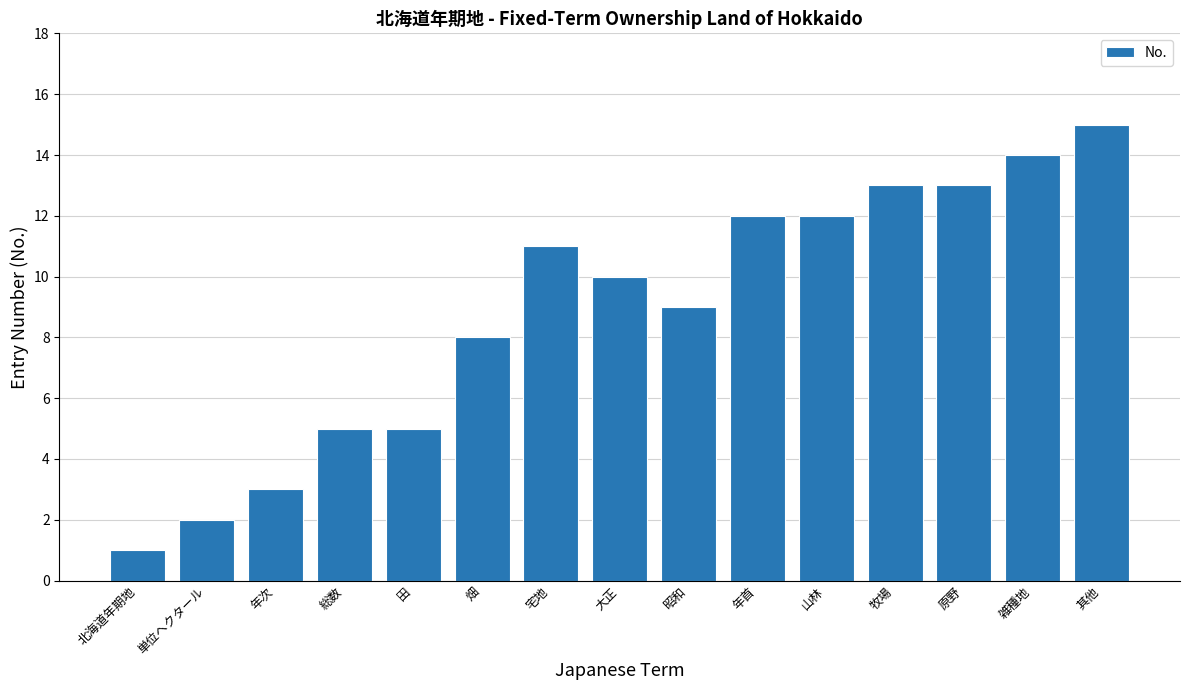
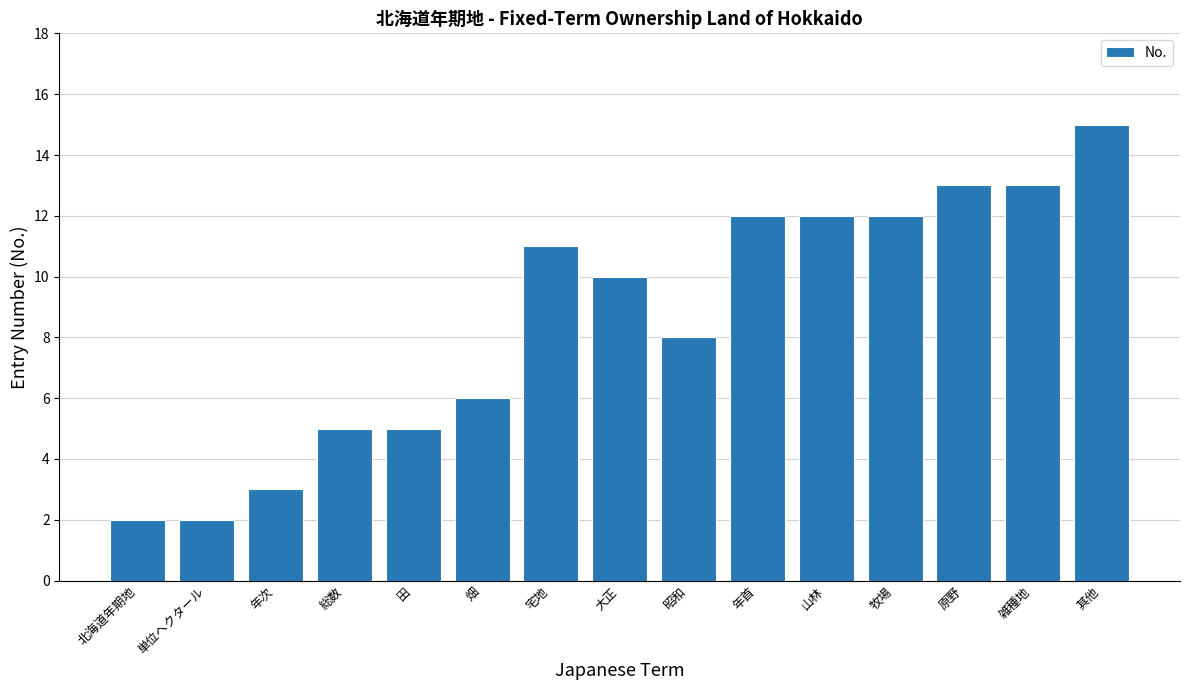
北海道年期地: 1 -> 2
畑: 8 -> 6
昭和: 9 -> 8
牧場: 13 -> 12
雑種地: 14 -> 13
